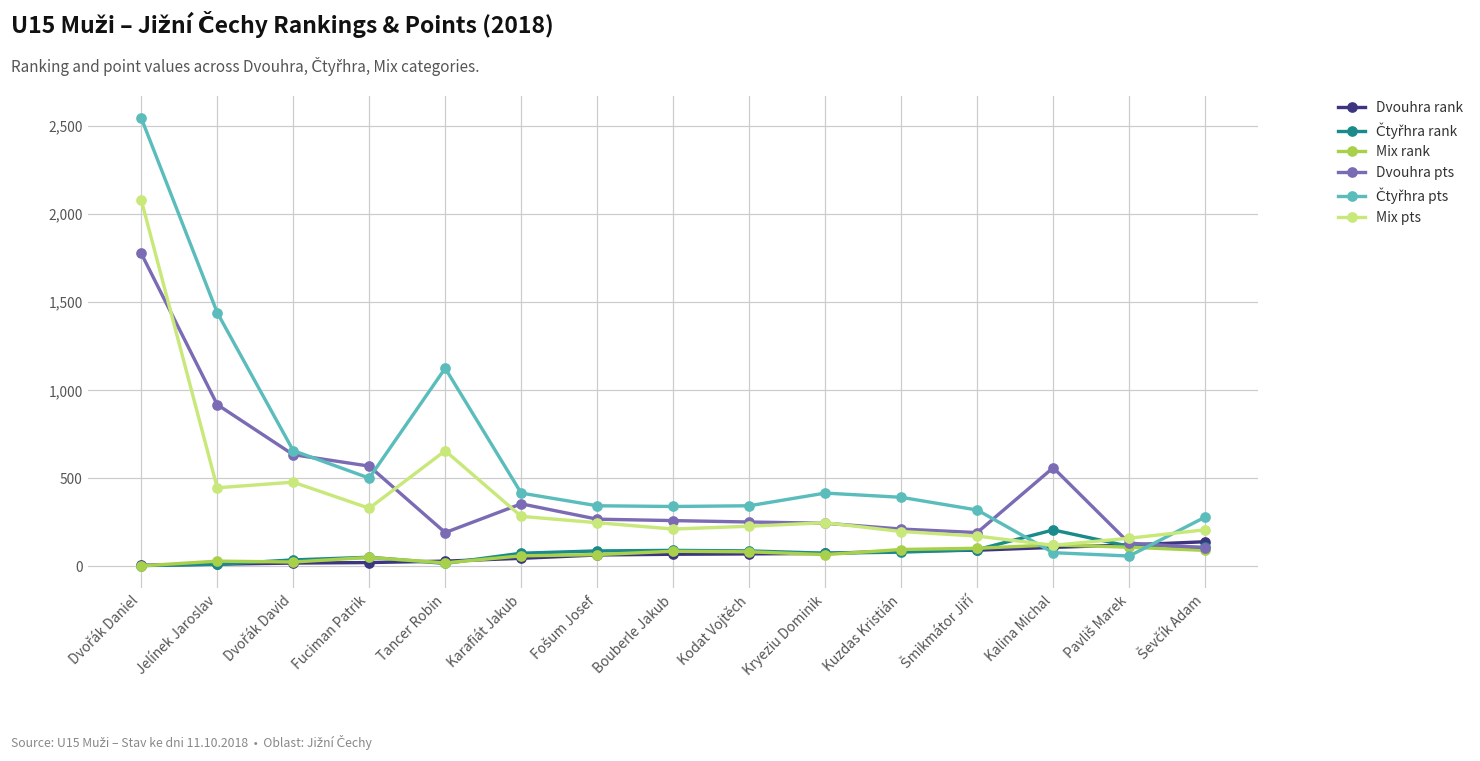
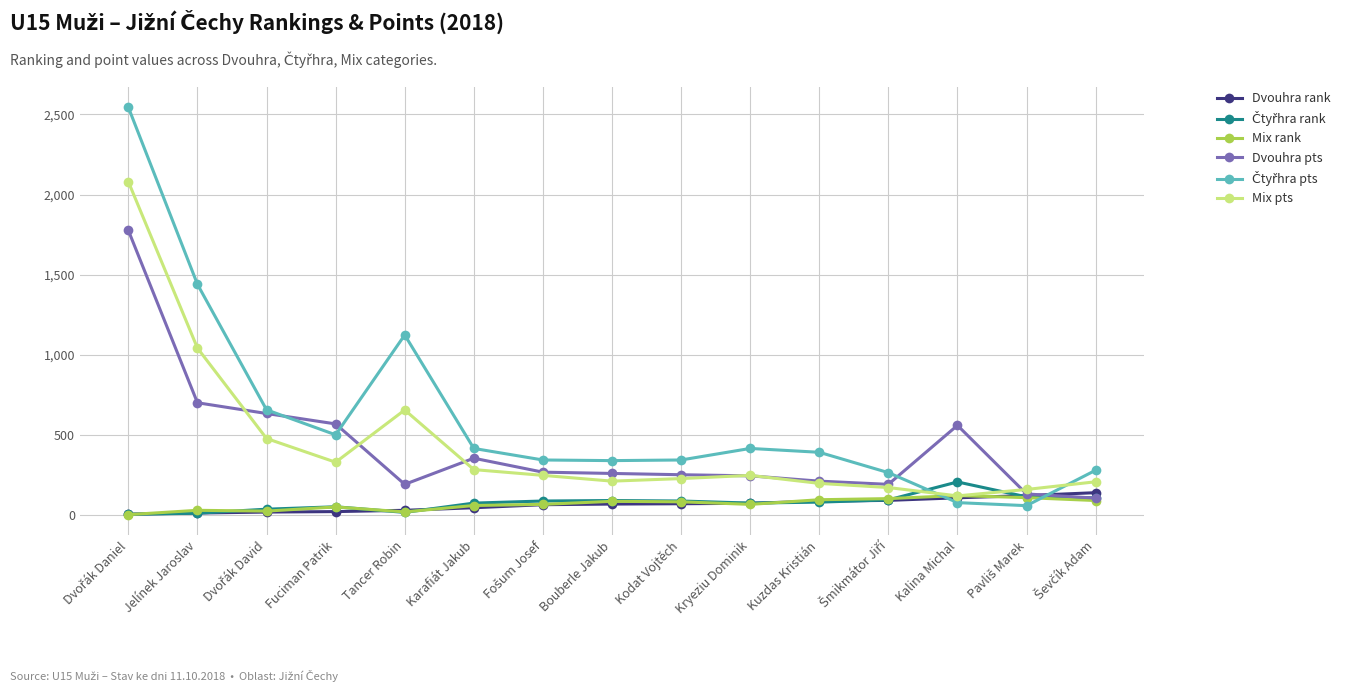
Dvouhra pts, Jelínek Jaroslav: 920 -> 700
Mix pts, Jelínek Jaroslav: 450 -> 1,040
Čtyřhra pts, Šmikmátor Jiří: 320 -> 270
